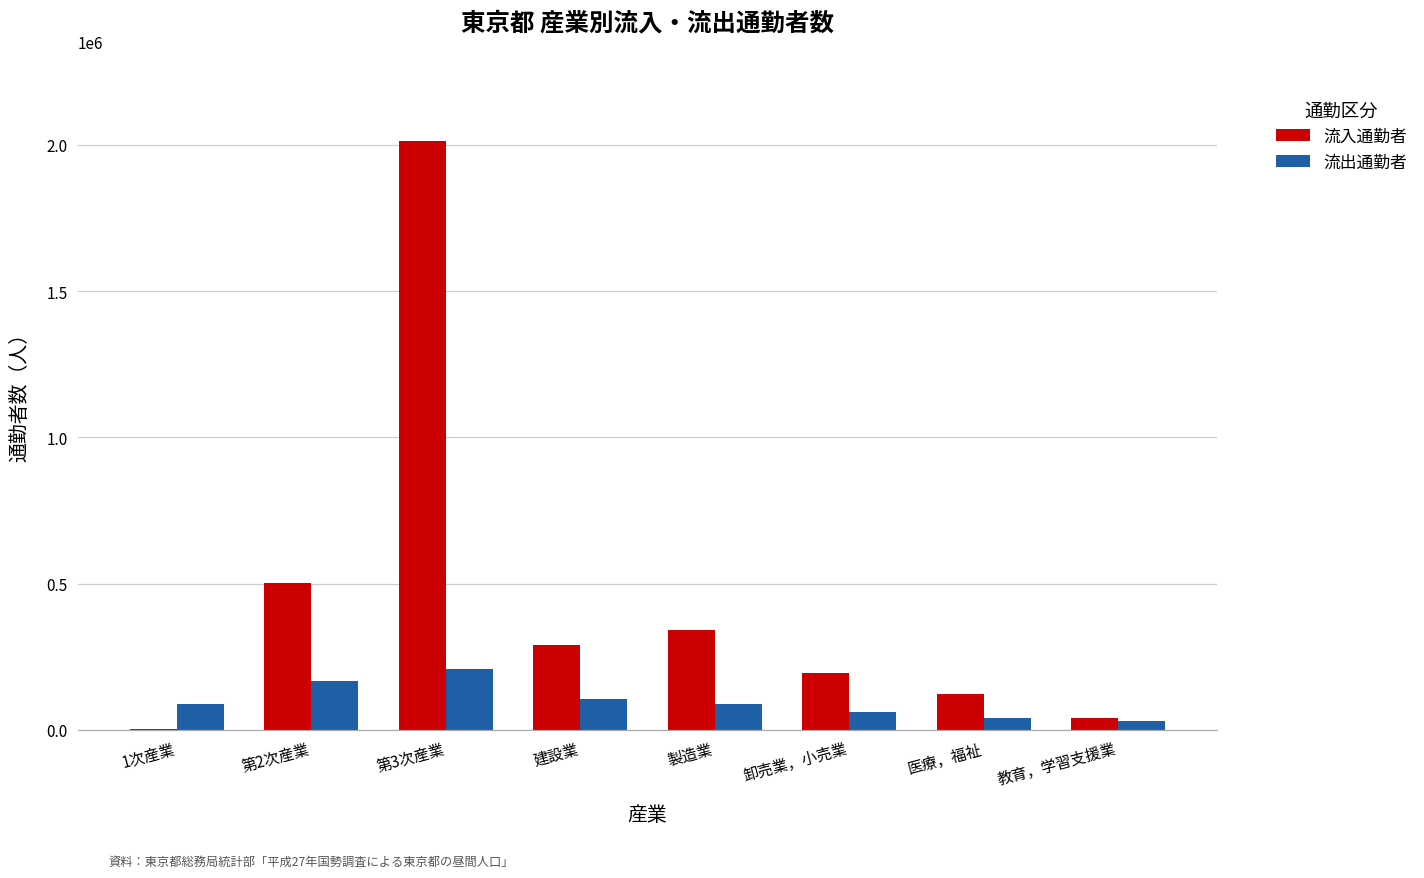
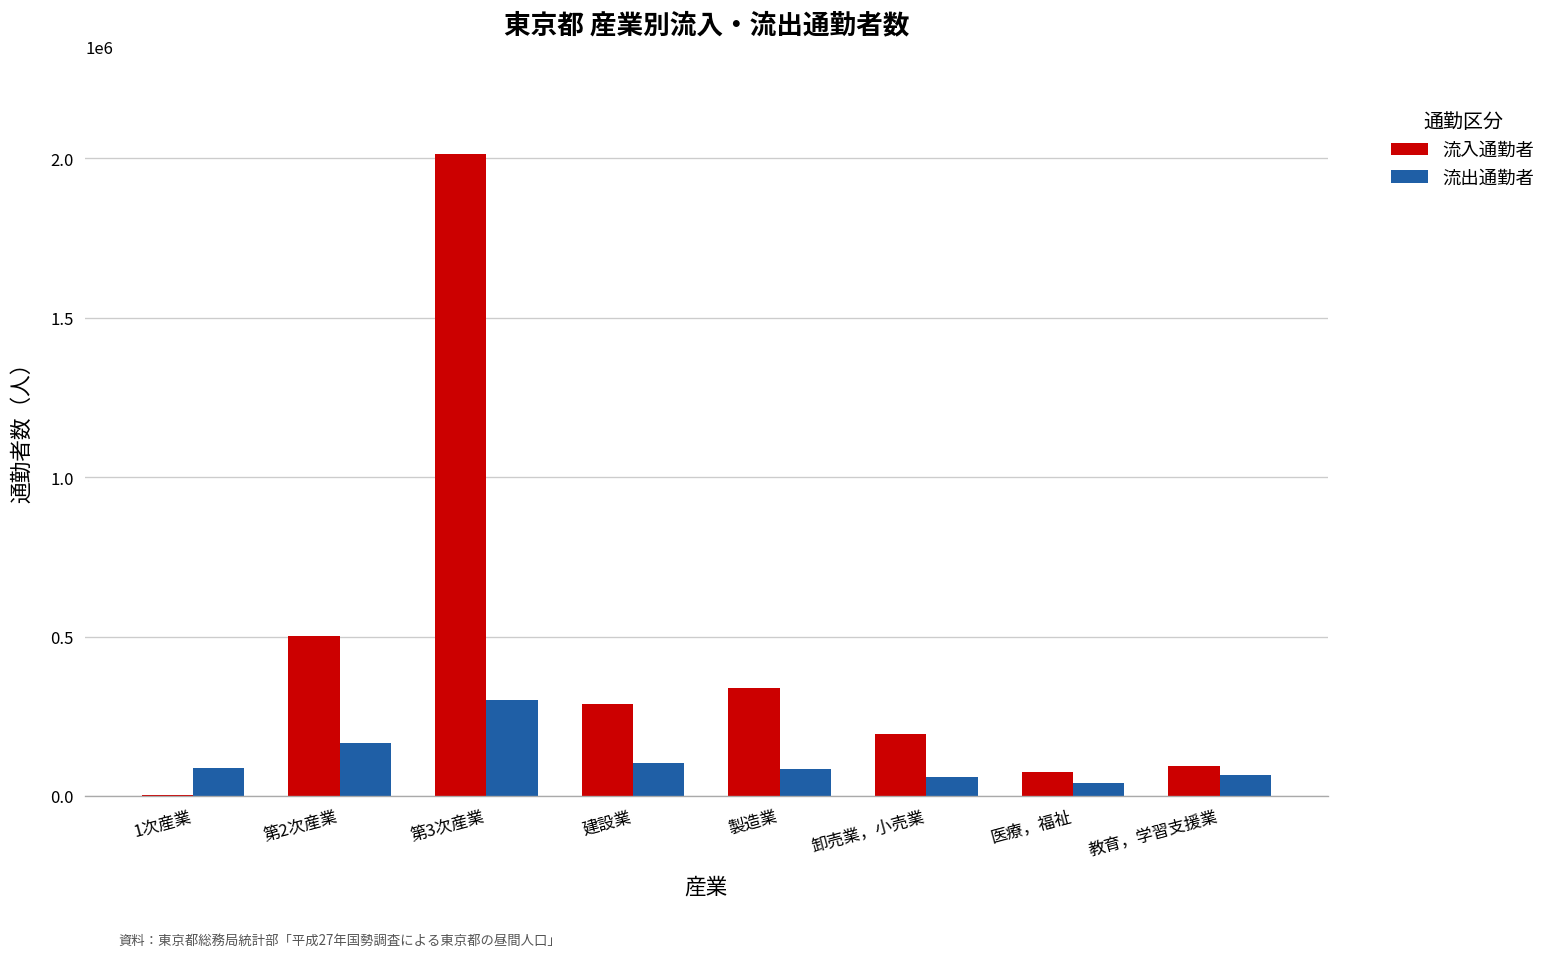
流出通勤者, 第3次産業: 210000 -> 300000
流入通勤者, 医療，福祉: 120000 -> 70000
流入通勤者, 教育，学習支援業: 40000 -> 100000
流出通勤者, 教育，学習支援業: 30000 -> 70000
